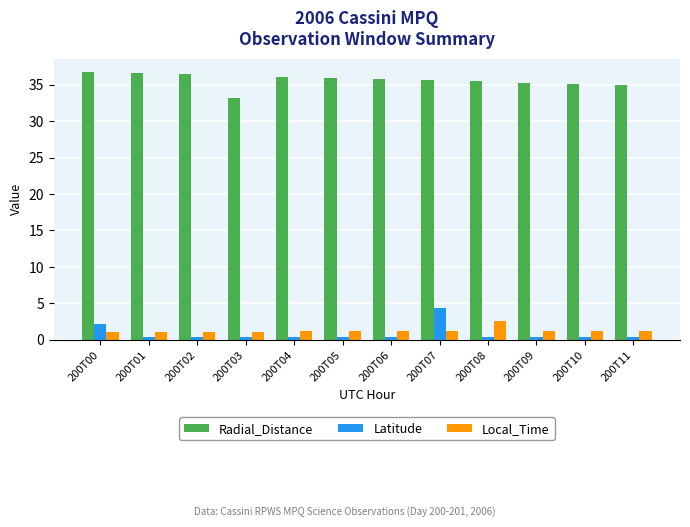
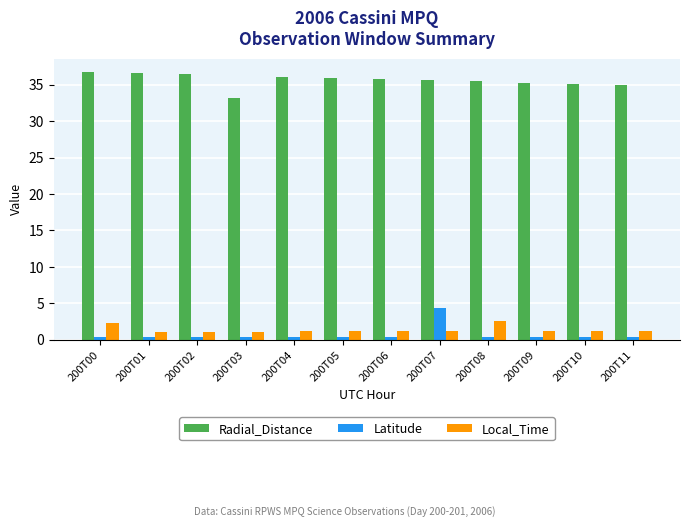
Latitude, 200T00: 2 -> 0
Local_Time, 200T00: 1 -> 2
